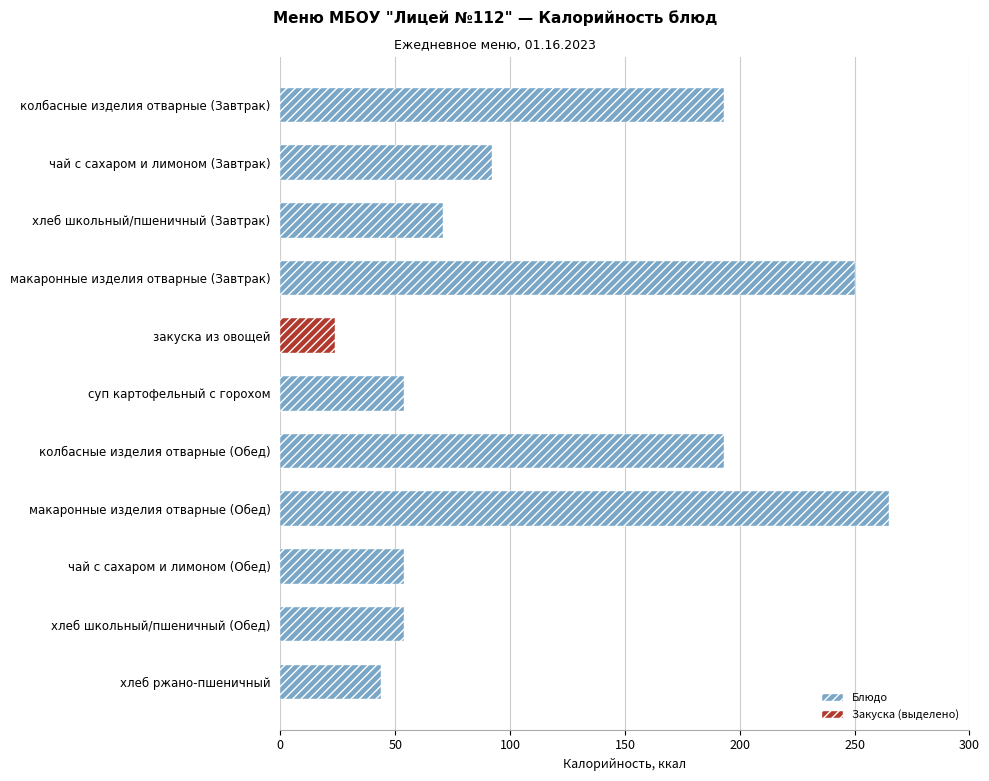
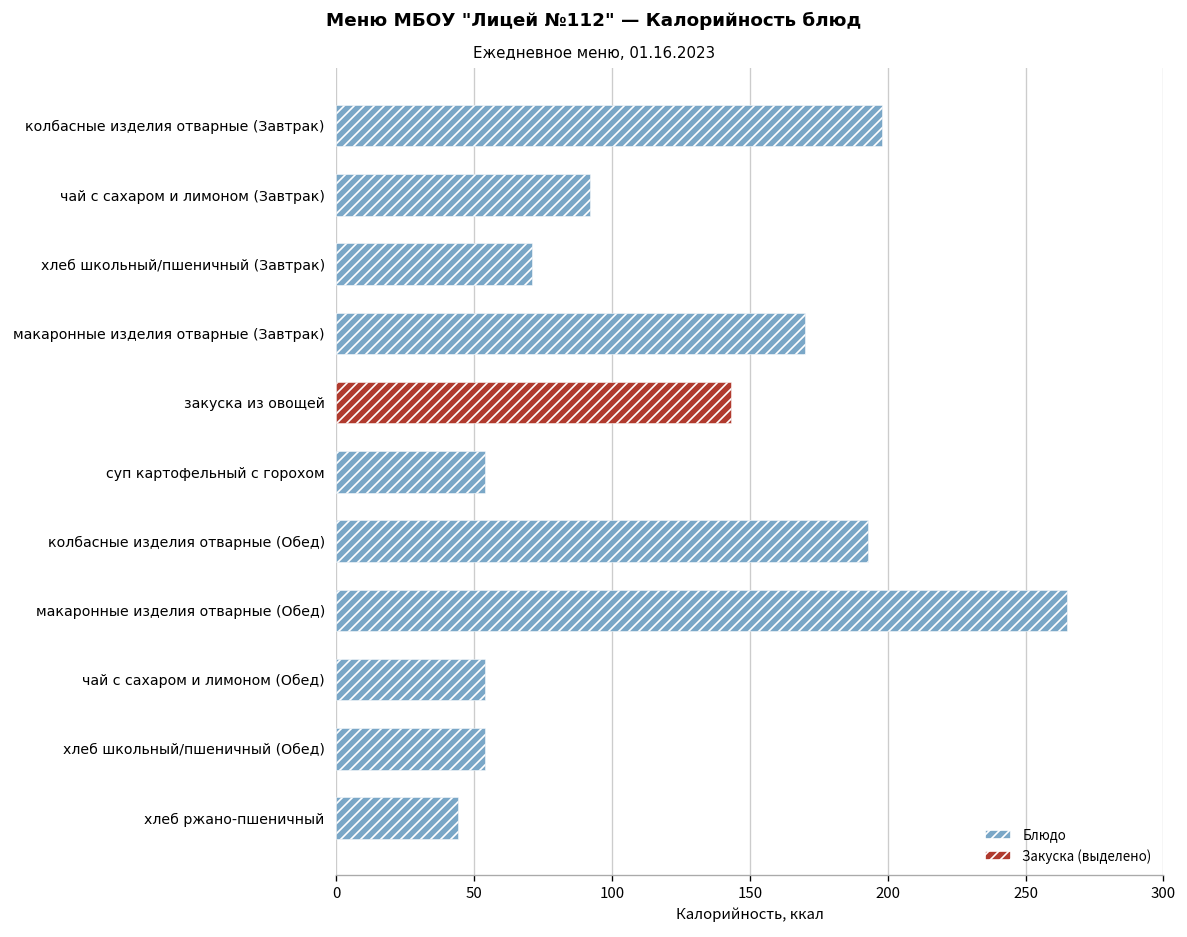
колбасные изделия отварные (Завтрак): 193 -> 198
макаронные изделия отварные (Завтрак): 250 -> 170
закуска из овощей: 24 -> 143
